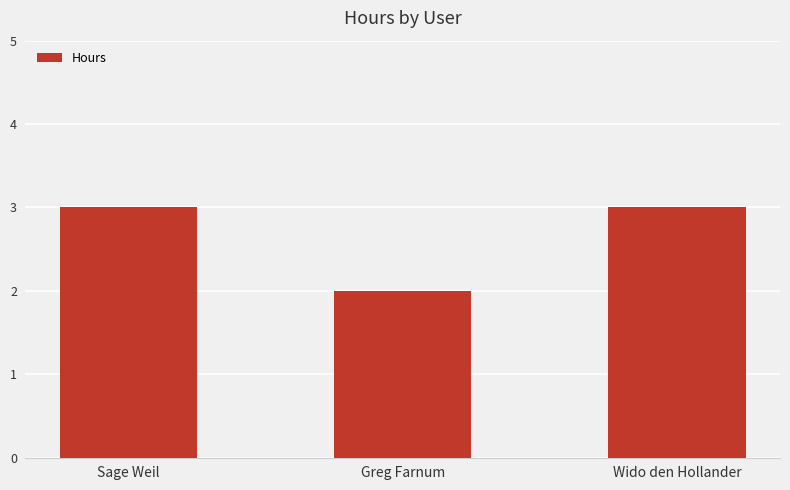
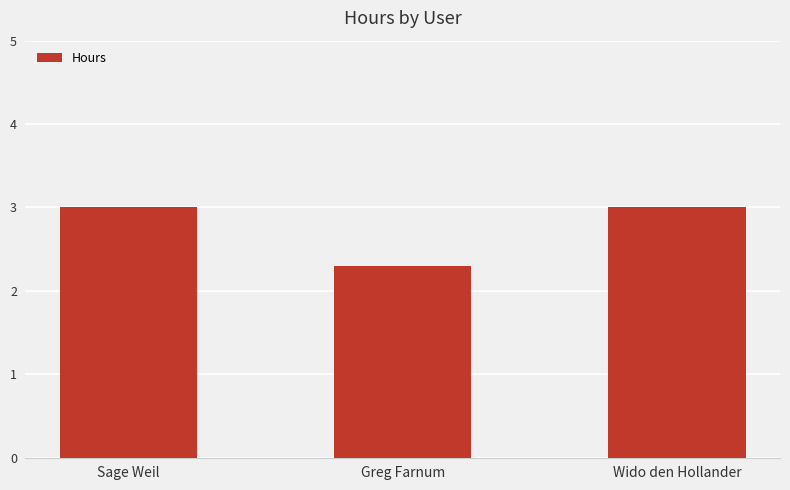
Greg Farnum: 2.0 -> 2.3
